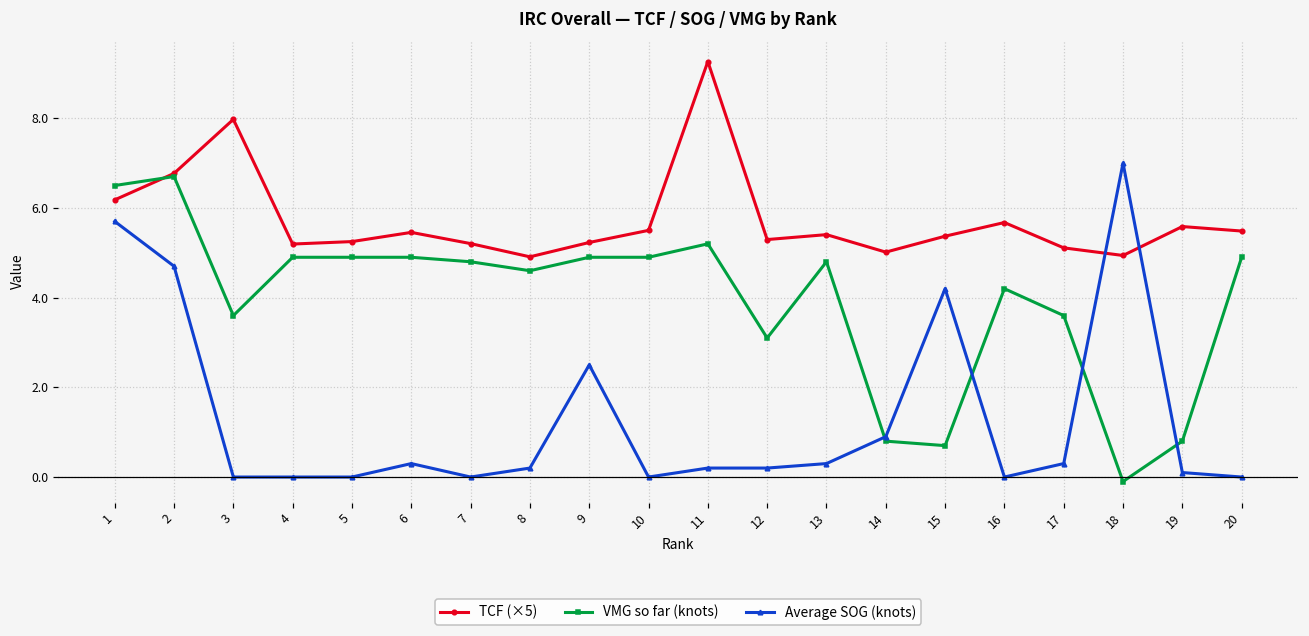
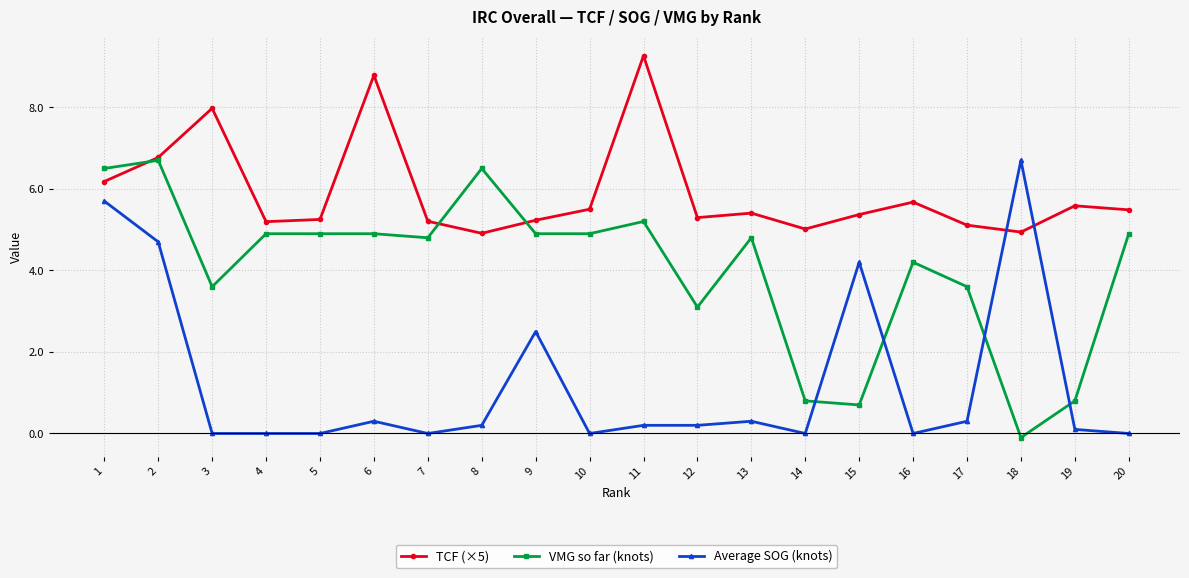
TCF (×5), 6: 5.5 -> 8.8
VMG so far (knots), 8: 4.6 -> 6.5
Average SOG (knots), 14: 0.9 -> 0.0
Average SOG (knots), 18: 7.0 -> 6.7
